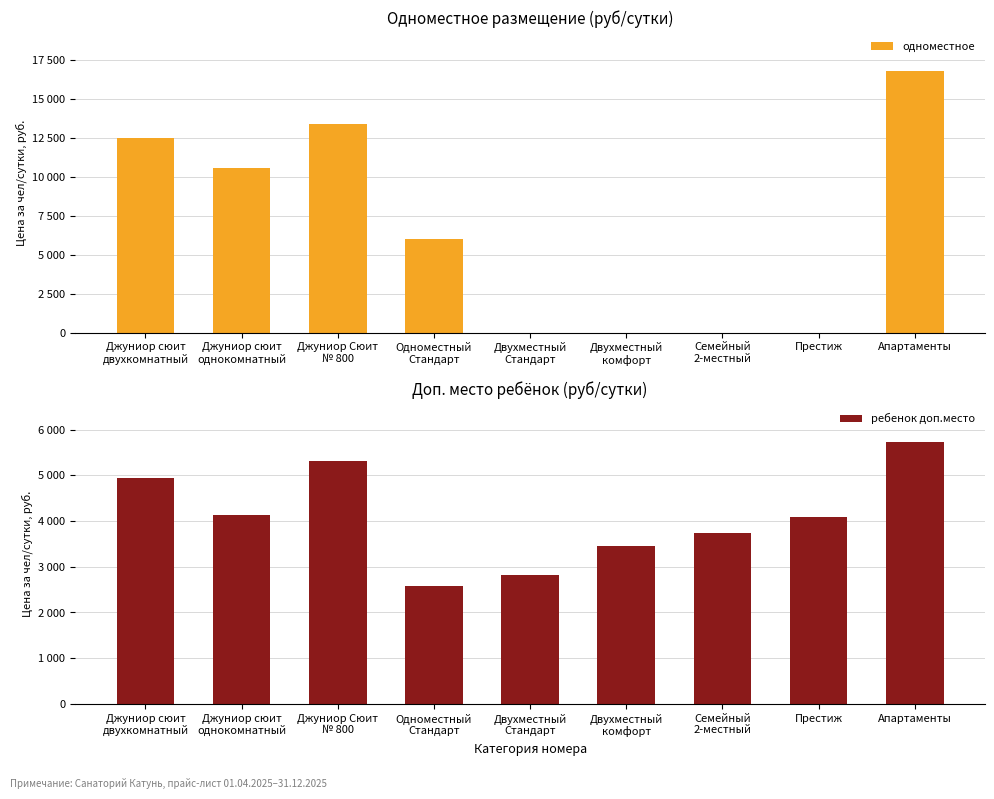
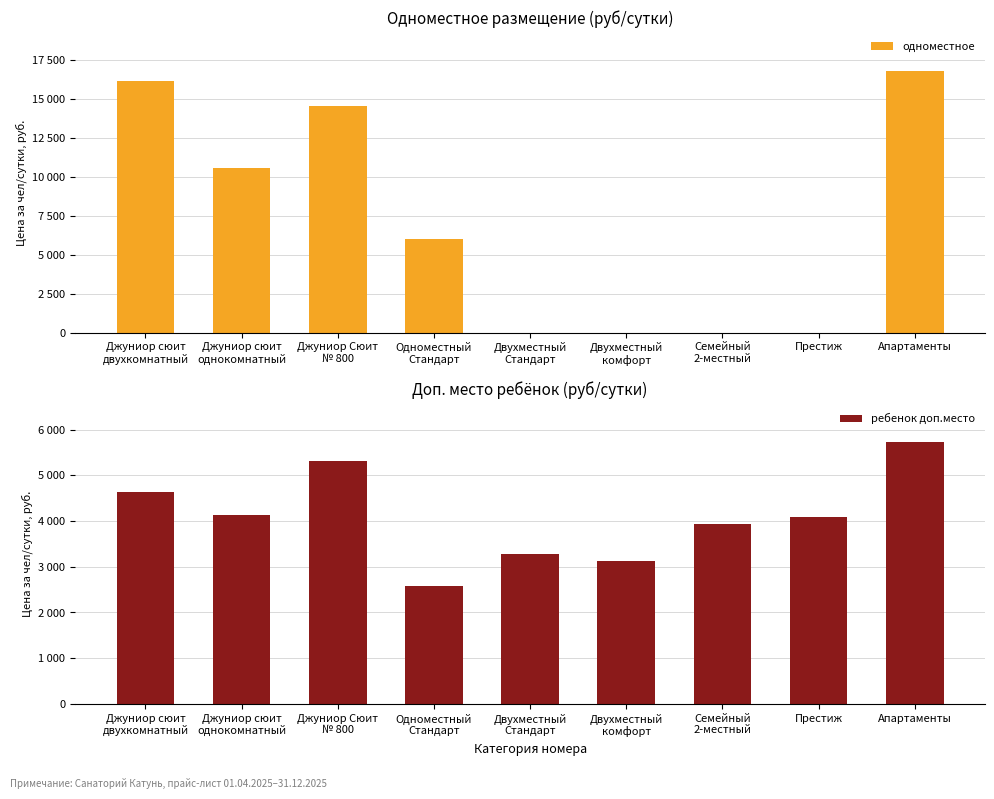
Одноместное размещение (руб/сутки), Джуниор сюит двухкомнатный: 12500 -> 16200
Одноместное размещение (руб/сутки), Джуниор Сюит № 800: 13400 -> 14600
Доп. место ребёнок (руб/сутки), Джуниор сюит двухкомнатный: 4900 -> 4600
Доп. место ребёнок (руб/сутки), Двухместный Стандарт: 2800 -> 3300
Доп. место ребёнок (руб/сутки), Двухместный комфорт: 3500 -> 3100
Доп. место ребёнок (руб/сутки), Семейный 2-местный: 3700 -> 3900
